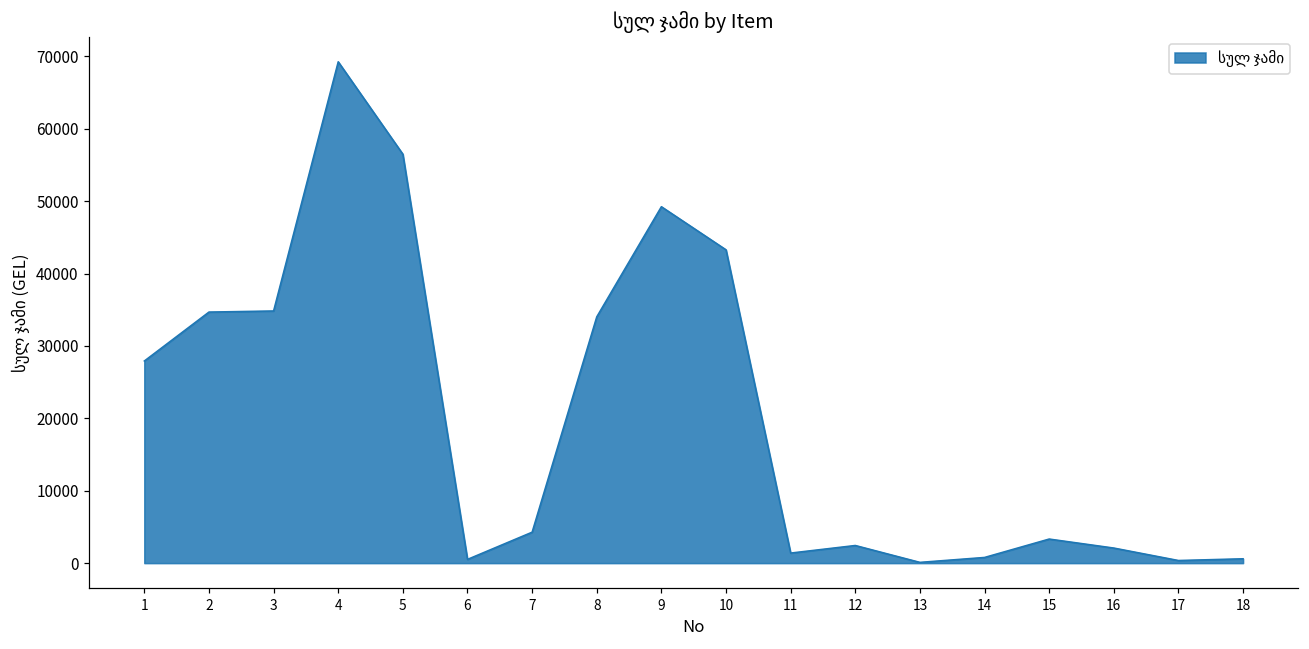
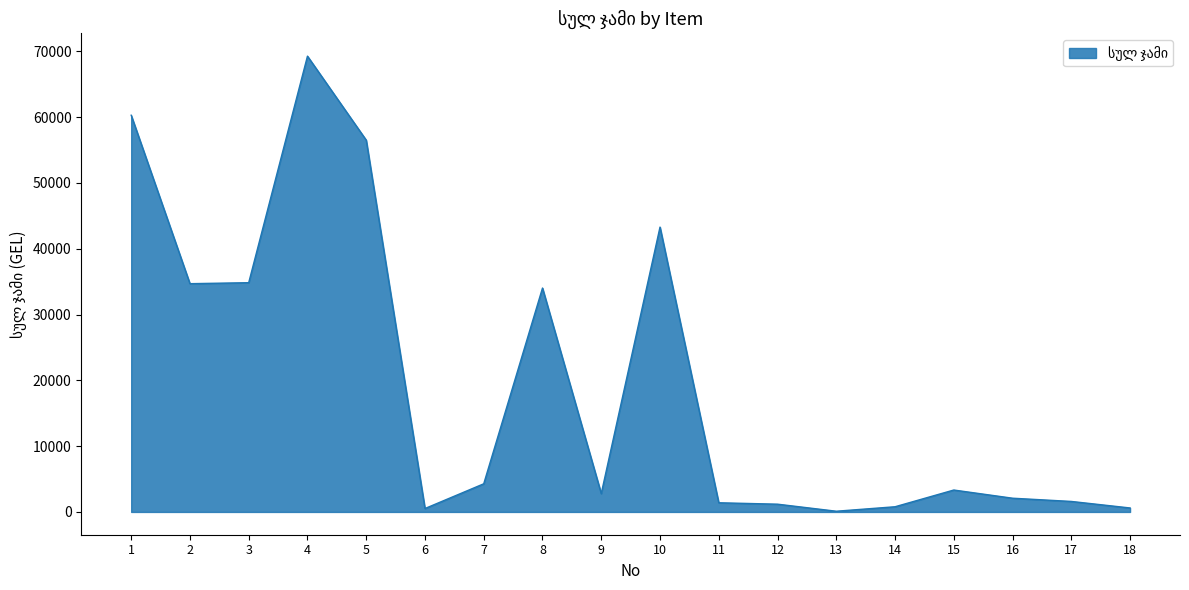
1: 28000 -> 60000
9: 49000 -> 3000
12: 2000 -> 1000
17: 0 -> 2000
